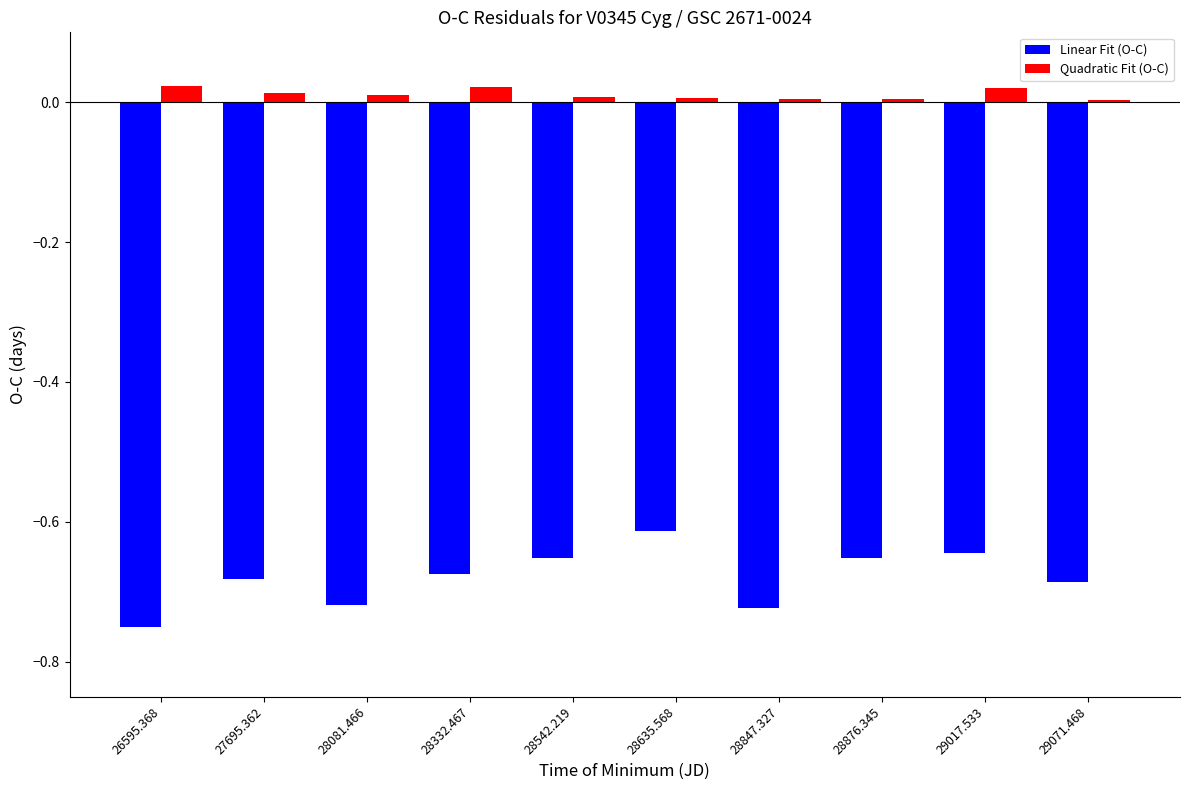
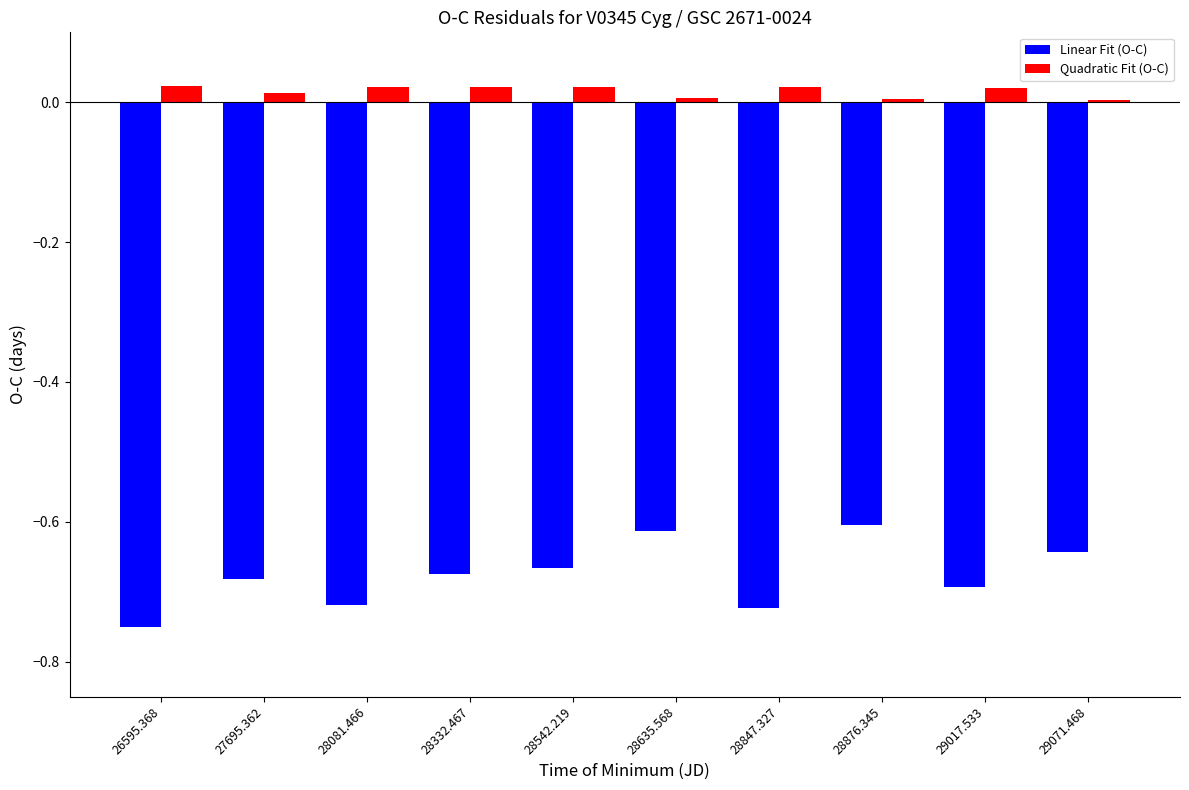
Quadratic Fit (O-C), 28081.466: 0.01 -> 0.02
Linear Fit (O-C), 28542.219: -0.65 -> -0.67
Quadratic Fit (O-C), 28542.219: 0.01 -> 0.02
Quadratic Fit (O-C), 28847.327: 0.01 -> 0.02
Linear Fit (O-C), 28876.345: -0.65 -> -0.60
Linear Fit (O-C), 29017.533: -0.65 -> -0.69
Linear Fit (O-C), 29071.468: -0.69 -> -0.64
